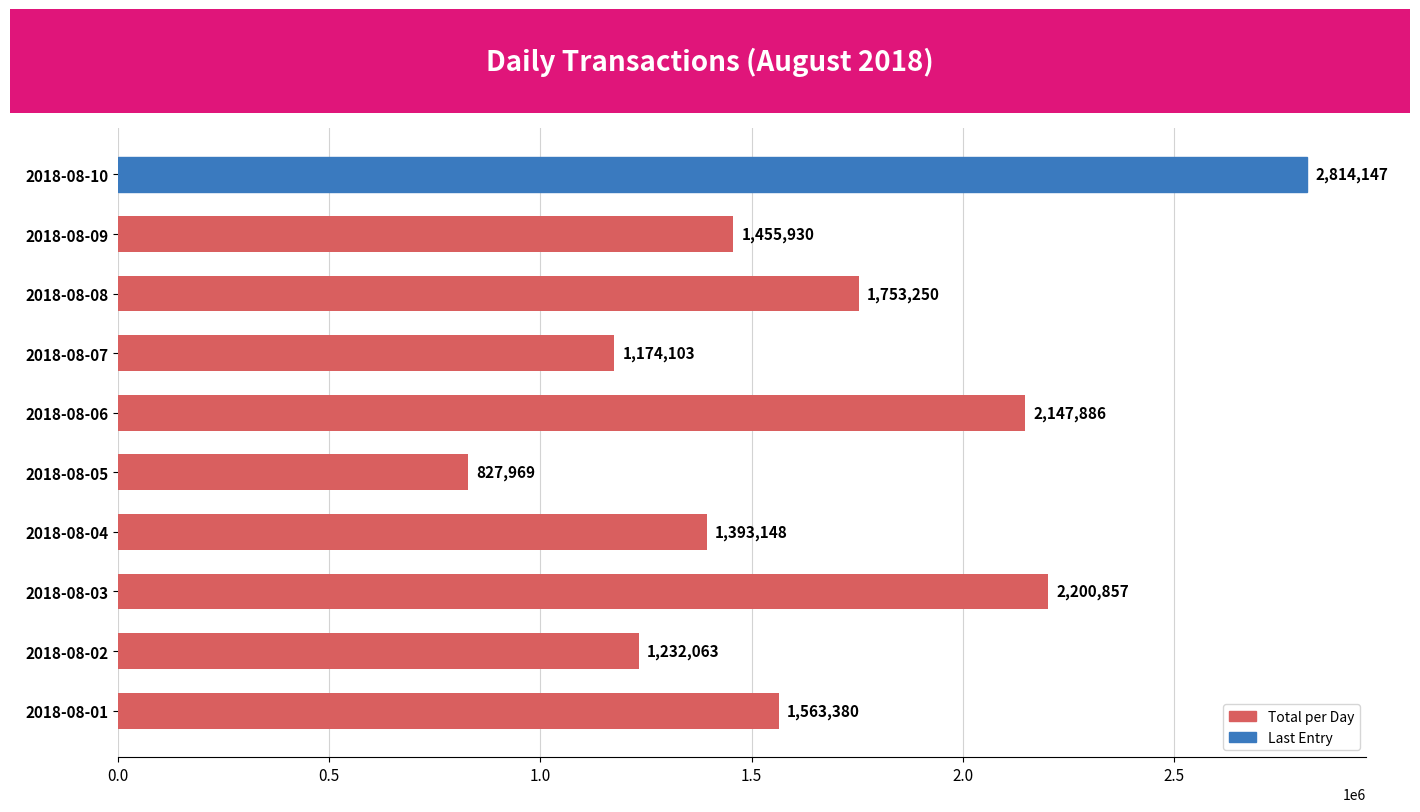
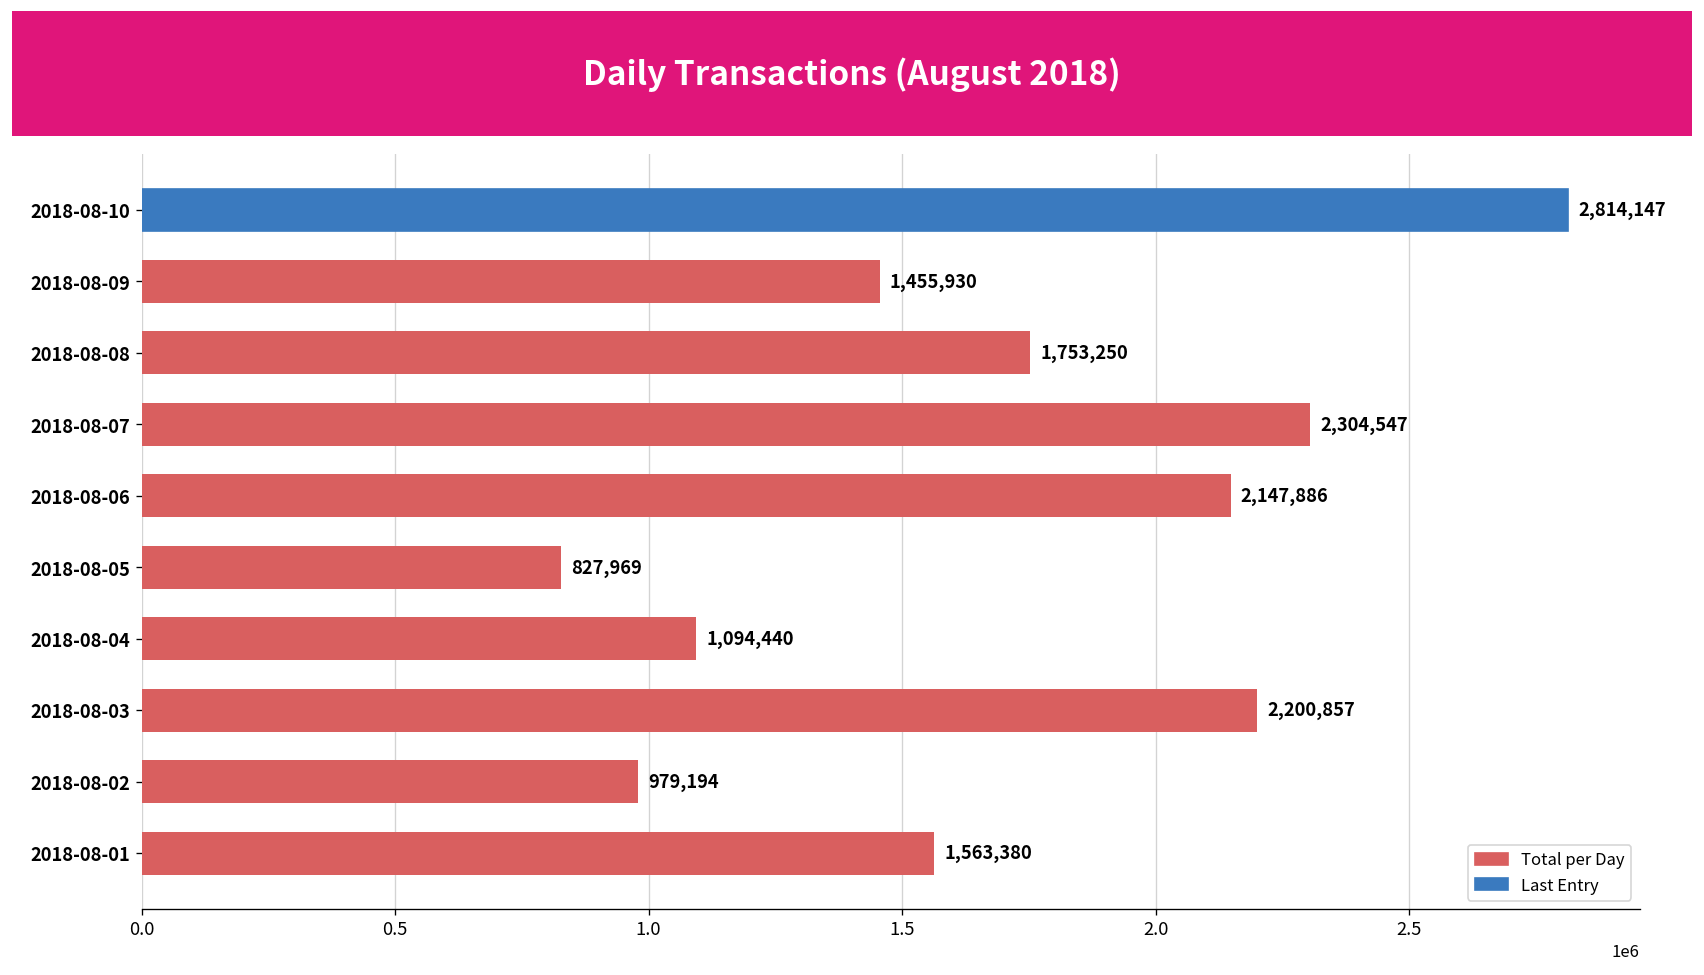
2018-08-07: 1,174,103 -> 2,304,547
2018-08-04: 1,393,148 -> 1,094,440
2018-08-02: 1,232,063 -> 979,194
